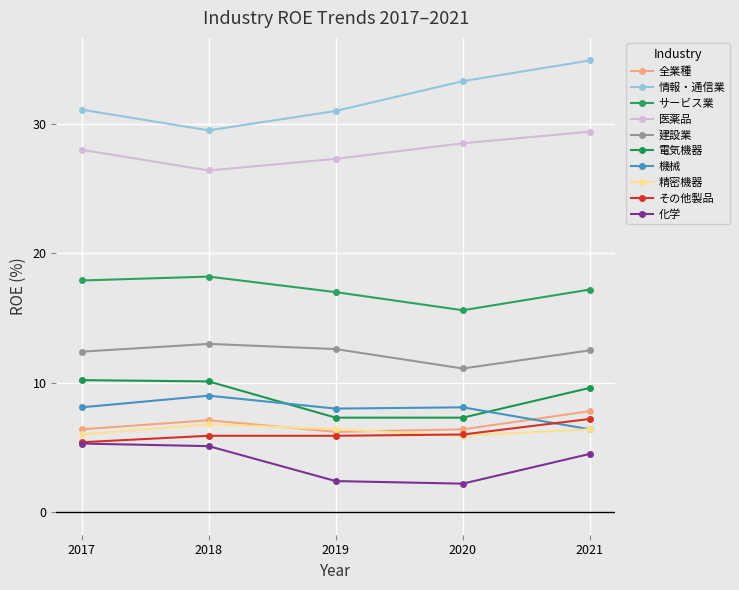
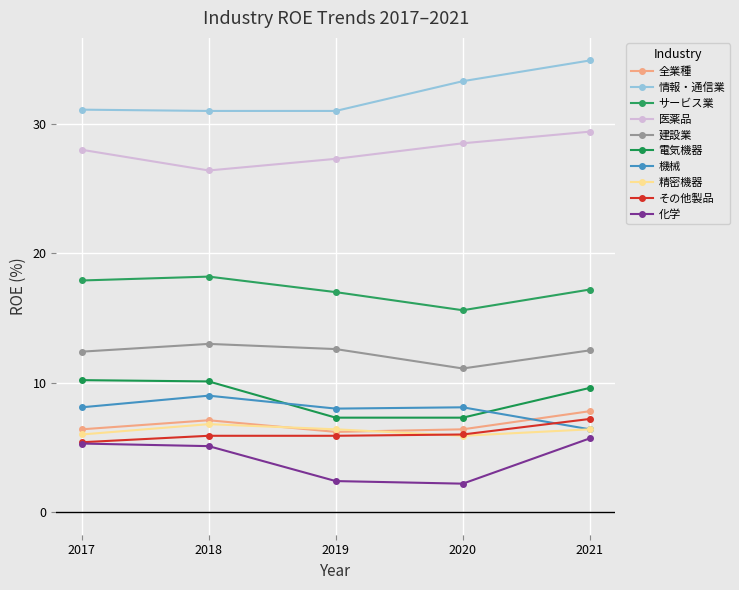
情報・通信業, 2018: 29.5 -> 31.0
化学, 2021: 4.5 -> 5.7
